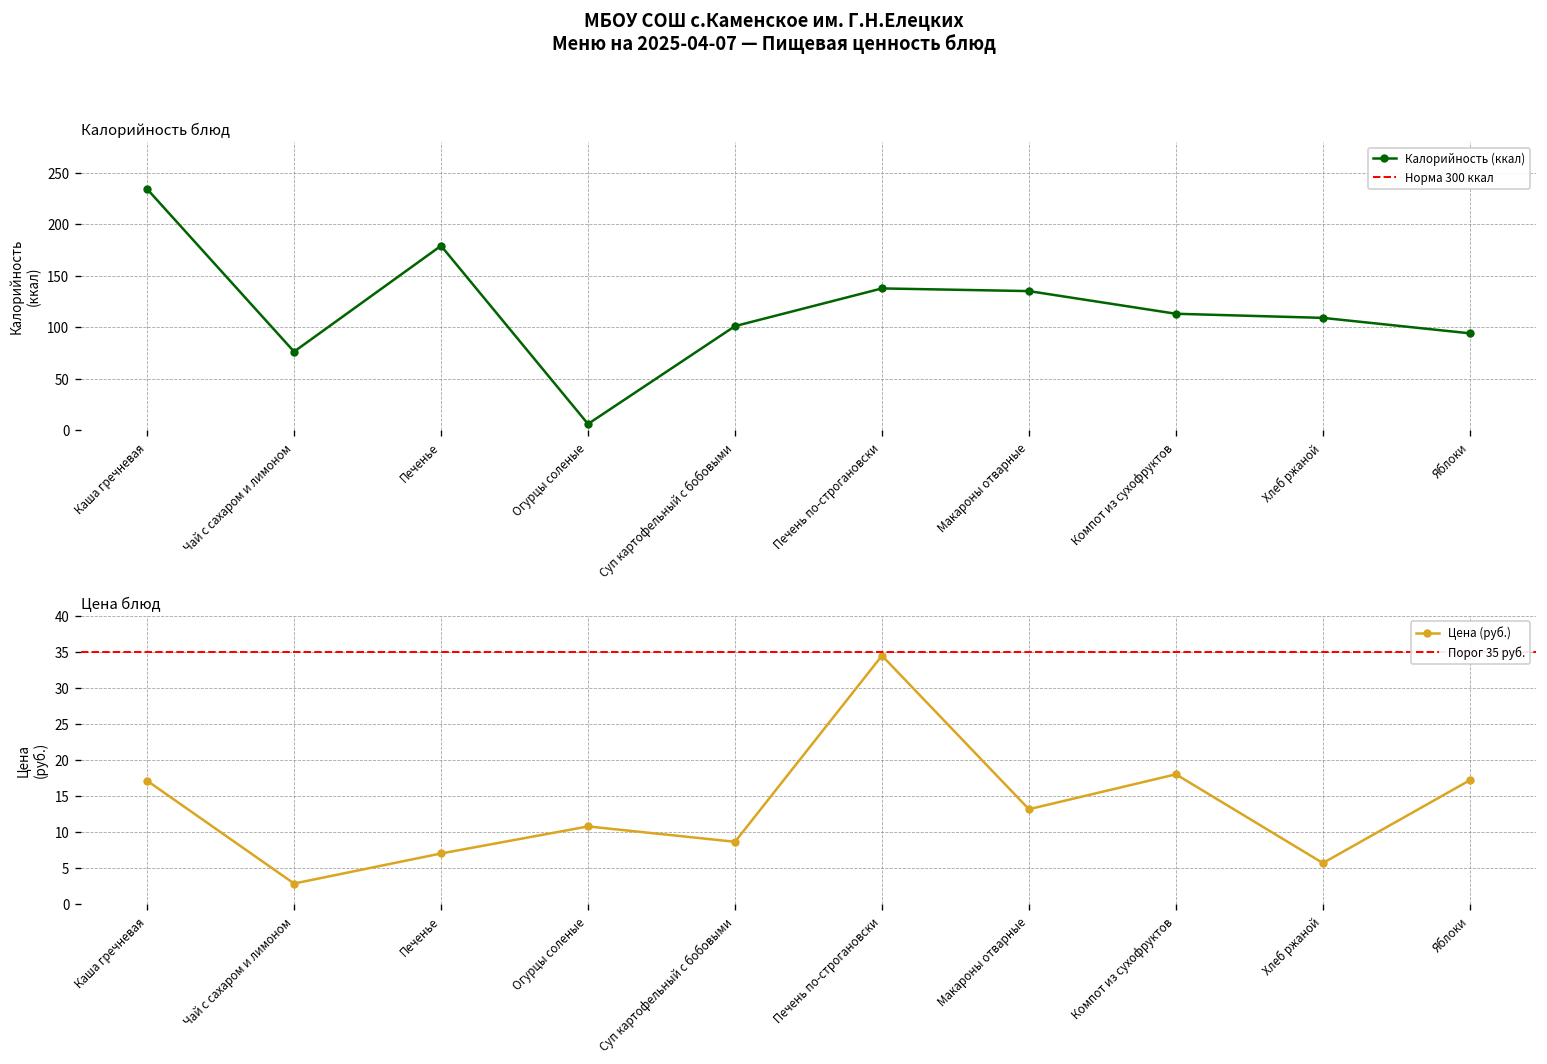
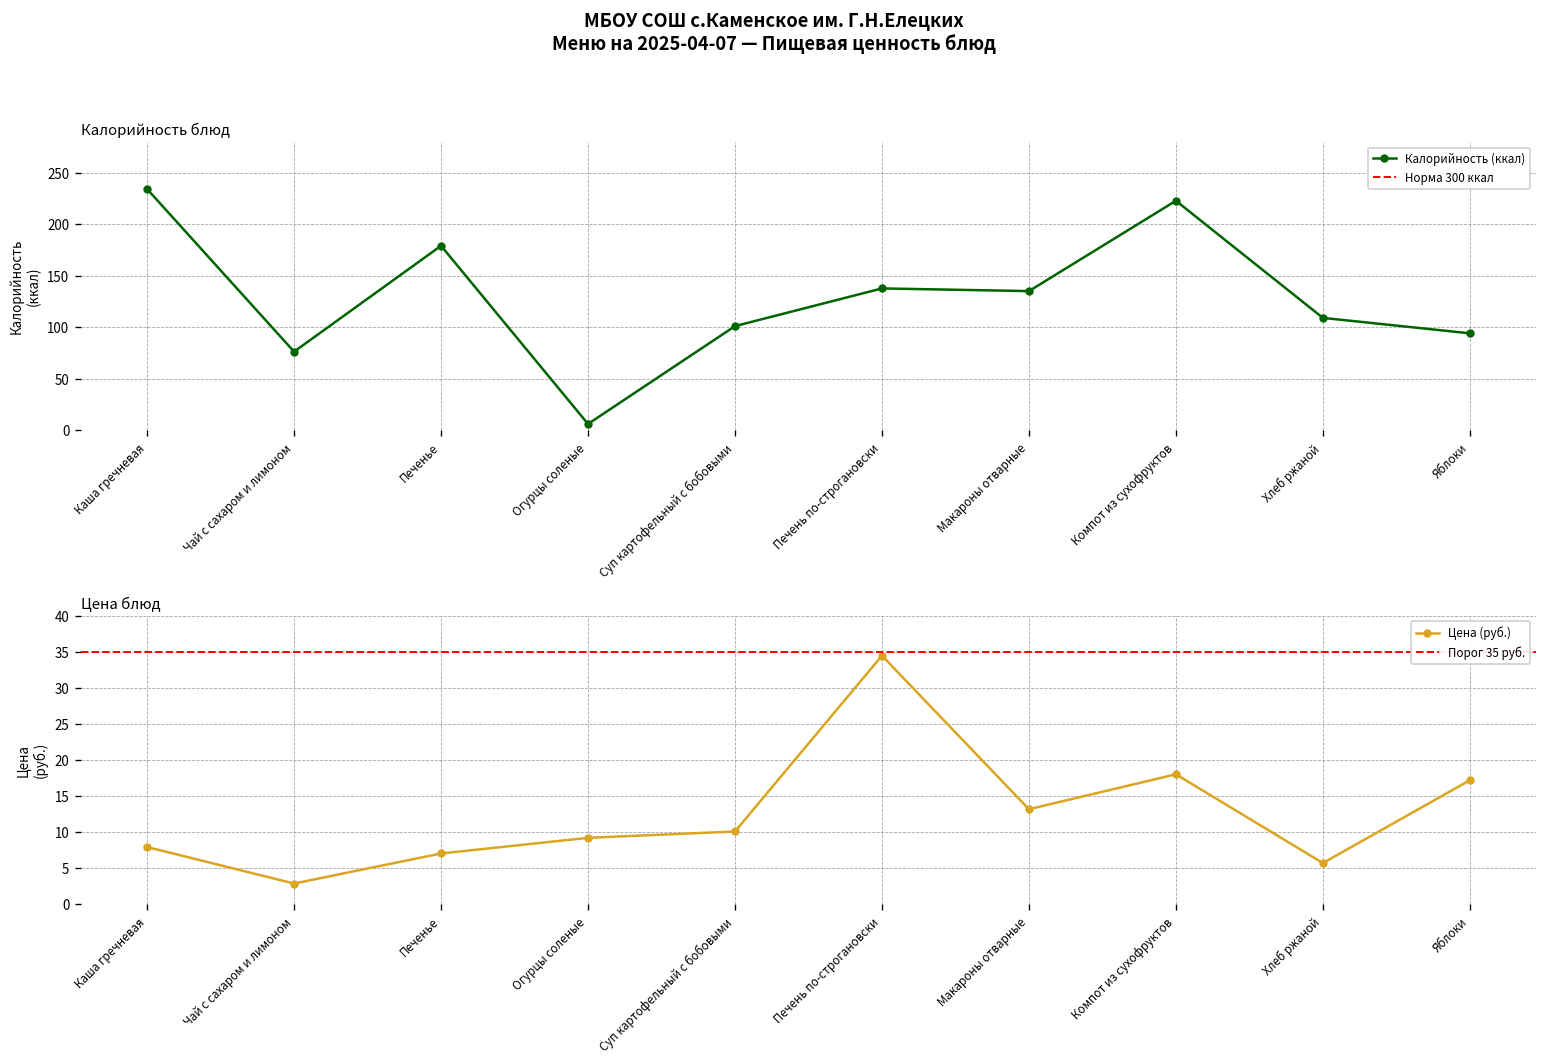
Калорийность блюд, Компот из сухофруктов: 110 -> 220
Цена блюд, Каша гречневая: 17 -> 8
Цена блюд, Огурцы соленые: 11 -> 9
Цена блюд, Суп картофельный с бобовыми: 9 -> 10
